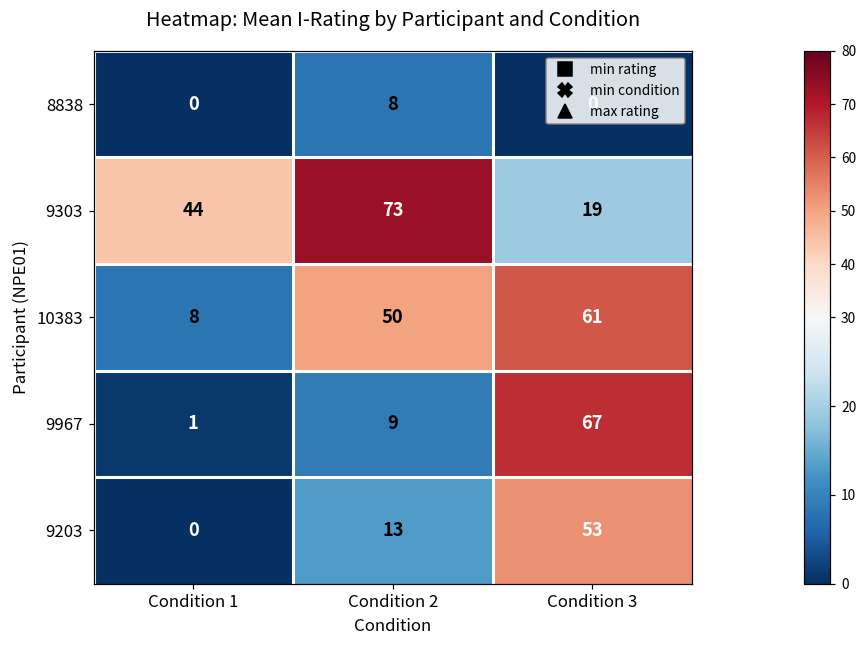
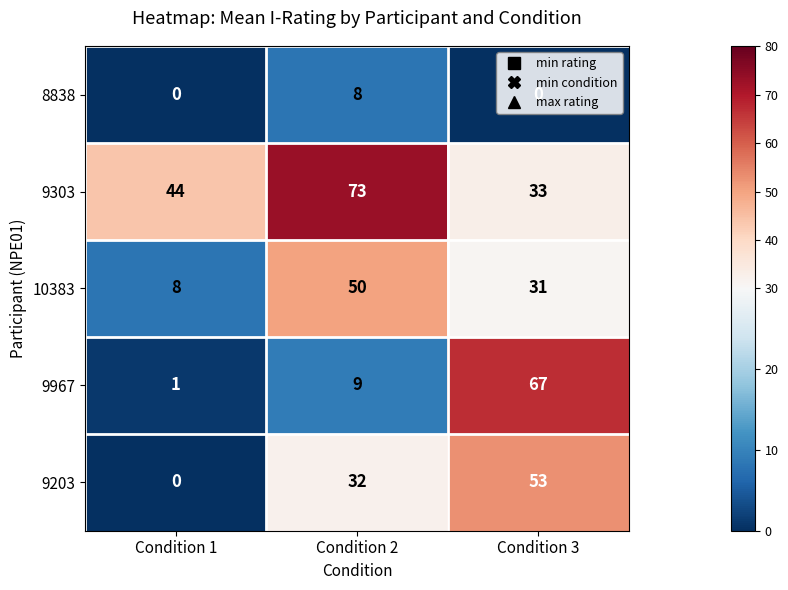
9303, Condition 3: 19 -> 33
10383, Condition 3: 61 -> 31
9203, Condition 2: 13 -> 32
